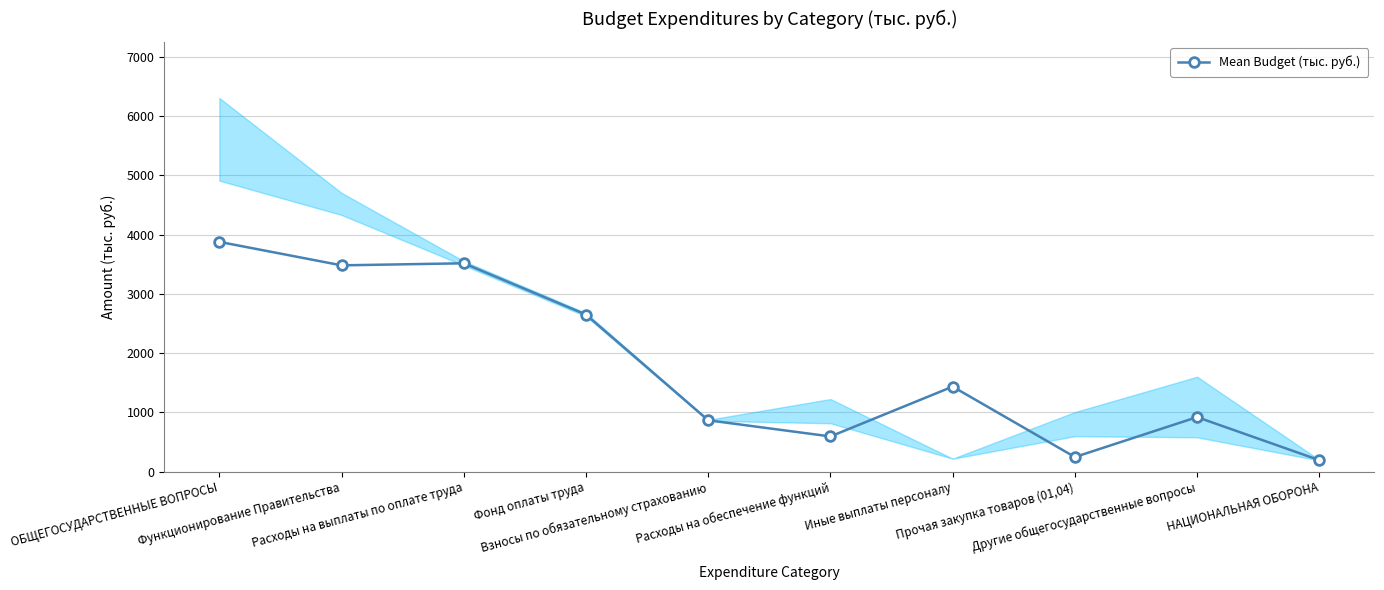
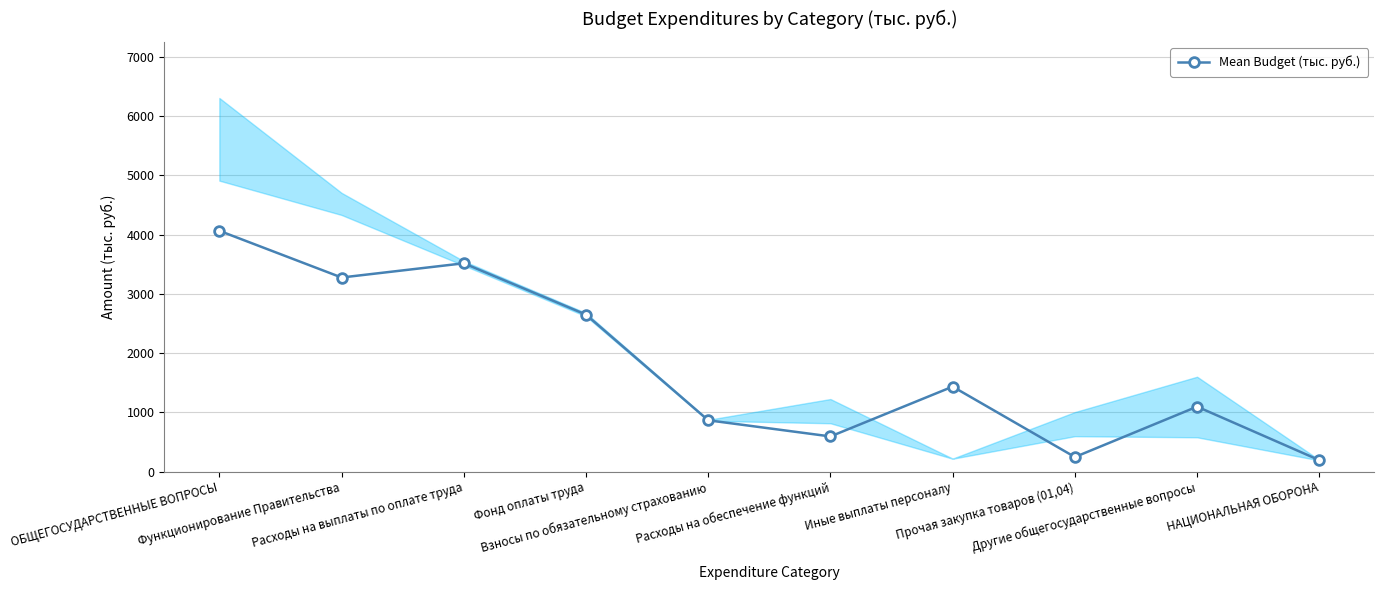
Mean Budget (тыс. руб.), ОБЩЕГОСУДАРСТВЕННЫЕ ВОПРОСЫ: 3900 -> 4100
Mean Budget (тыс. руб.), Функционирование Правительства: 3500 -> 3300
Mean Budget (тыс. руб.), Другие общегосударственные вопросы: 900 -> 1100
